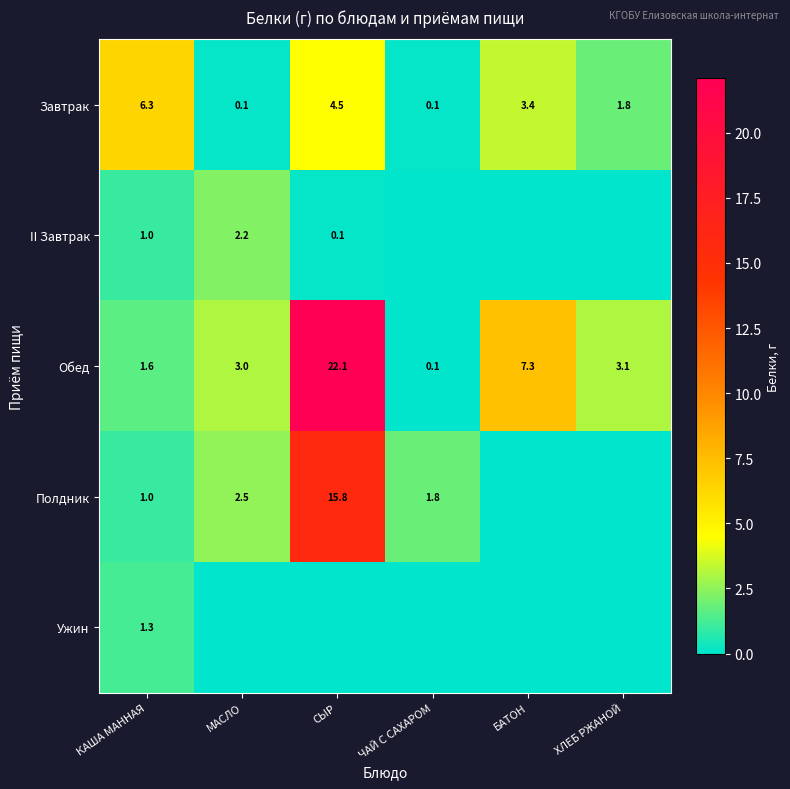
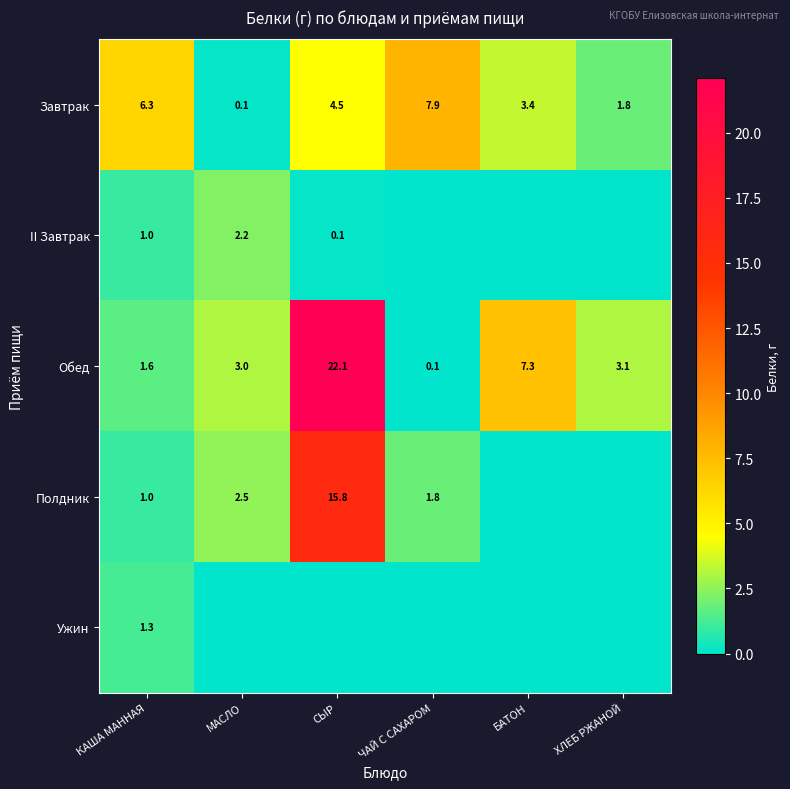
Завтрак, ЧАЙ С САХАРОМ: 0.1 -> 7.9
